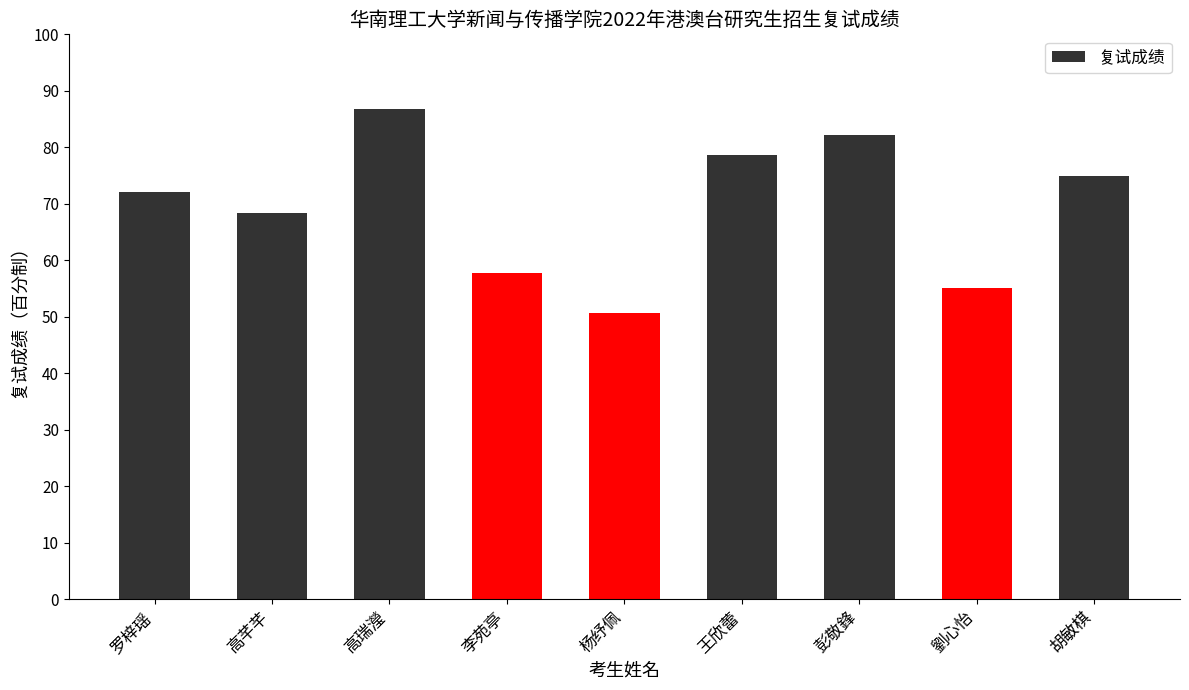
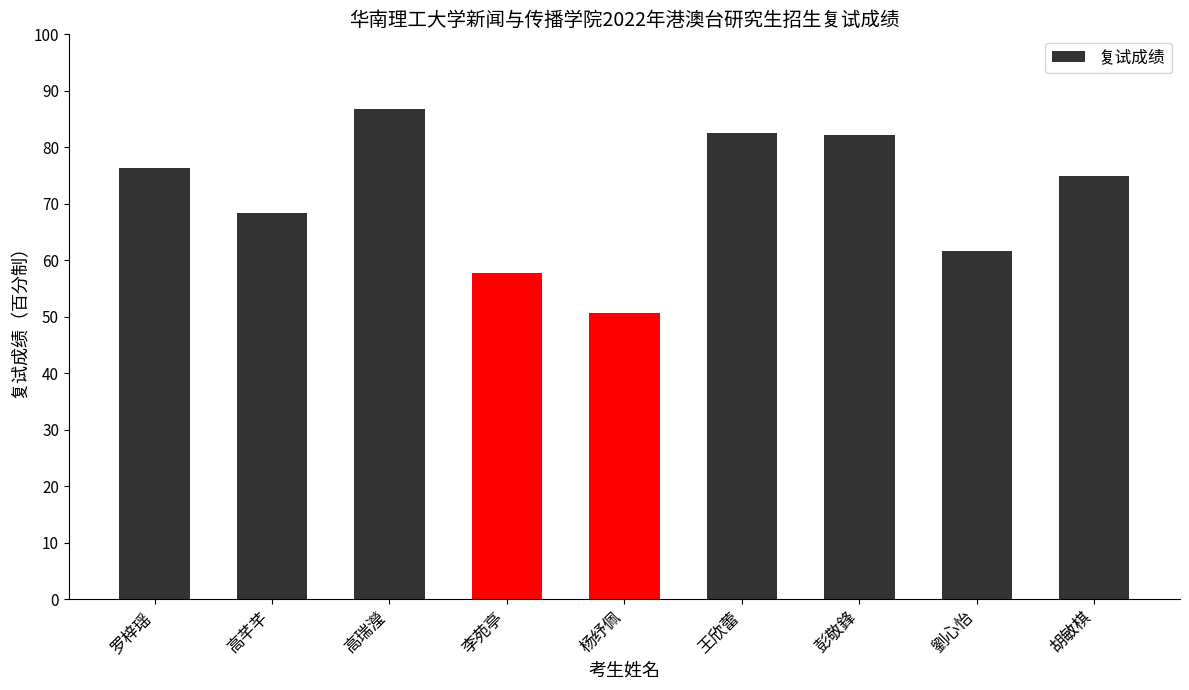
罗梓瑶: 72 -> 76
王欣蕾: 79 -> 83
劉心怡: 55 -> 62
